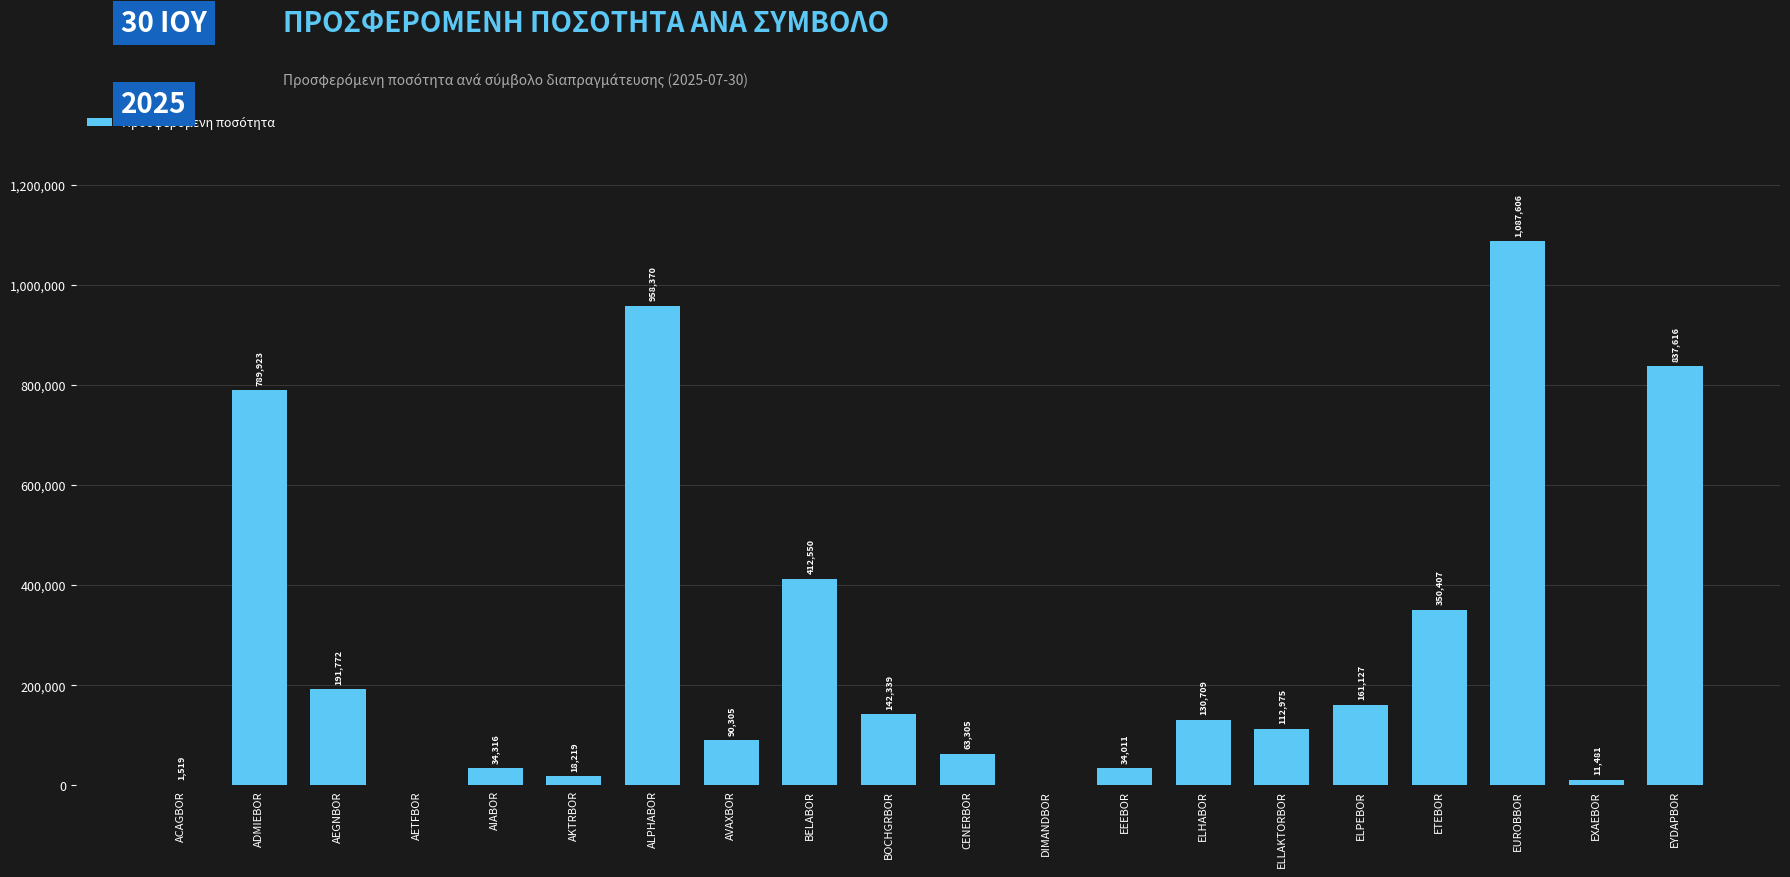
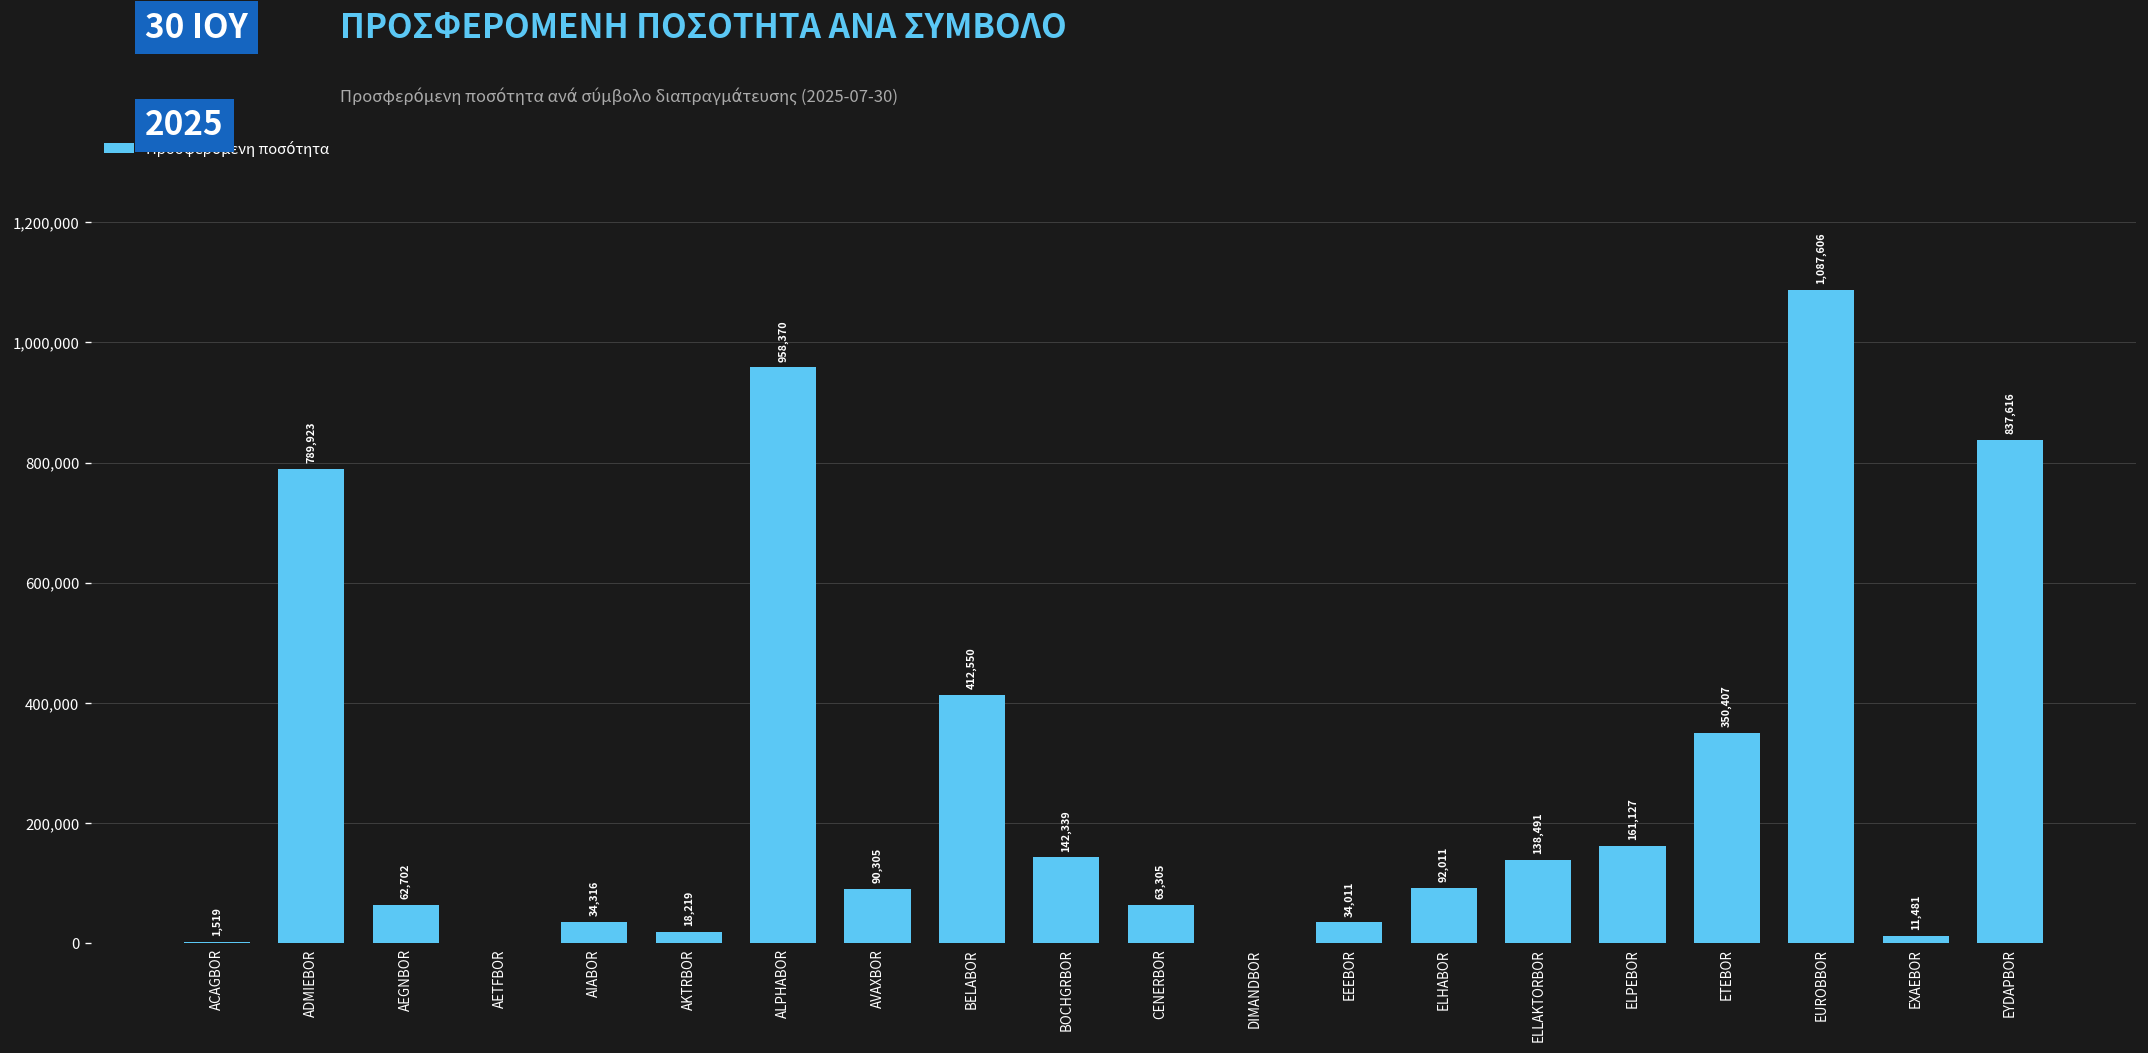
AEGNBOR: 191,772 -> 62,702
ELHABOR: 130,709 -> 92,011
ELLAKTORBOR: 112,975 -> 138,491
